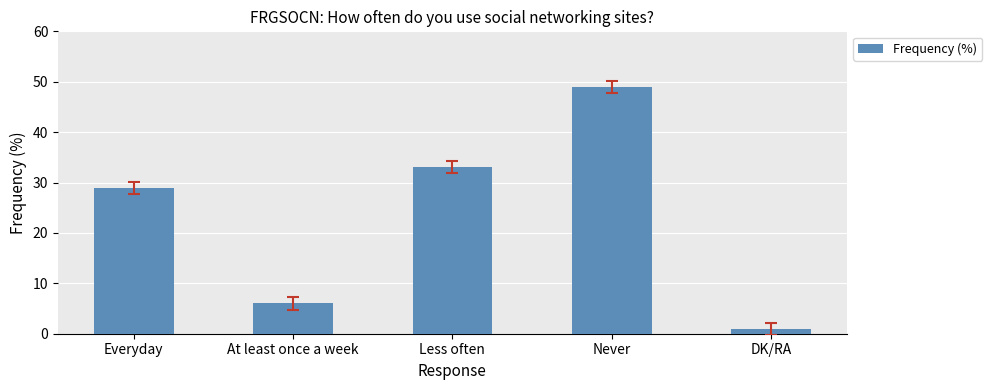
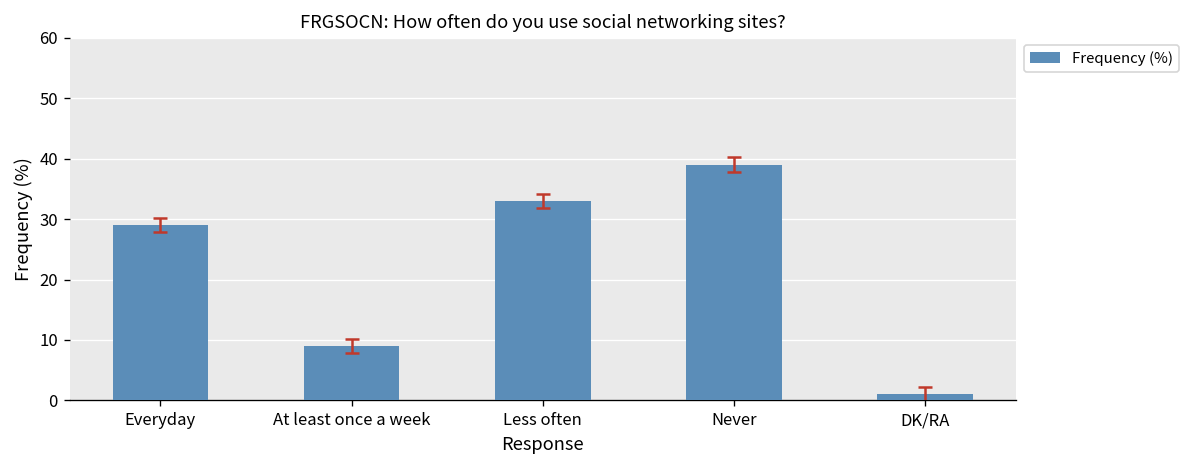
Frequency (%), At least once a week: 6 -> 9
Frequency (%), Never: 49 -> 39
